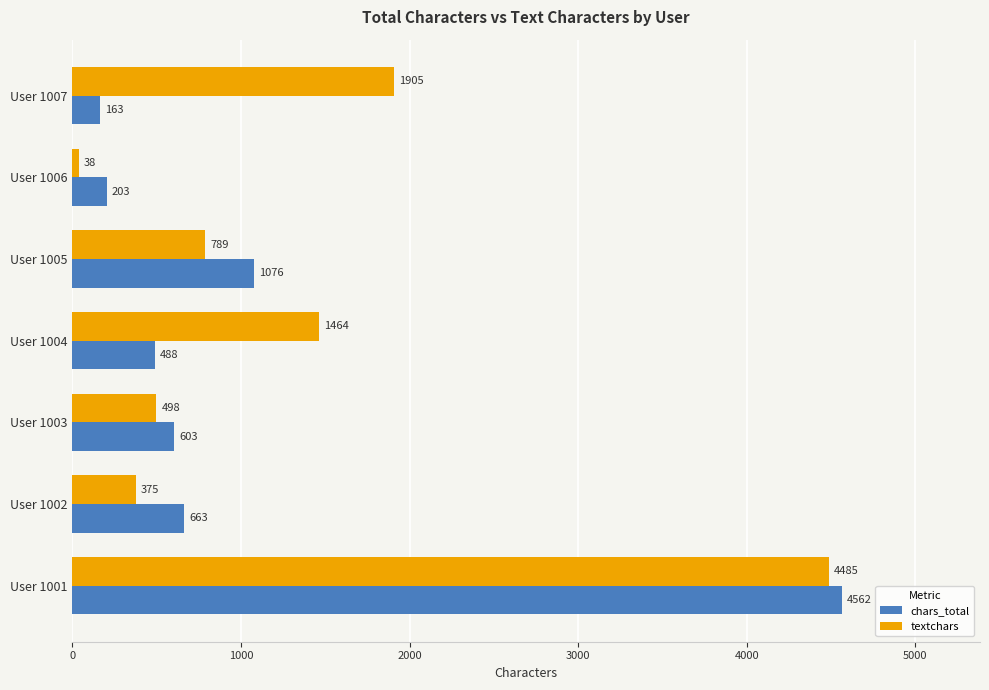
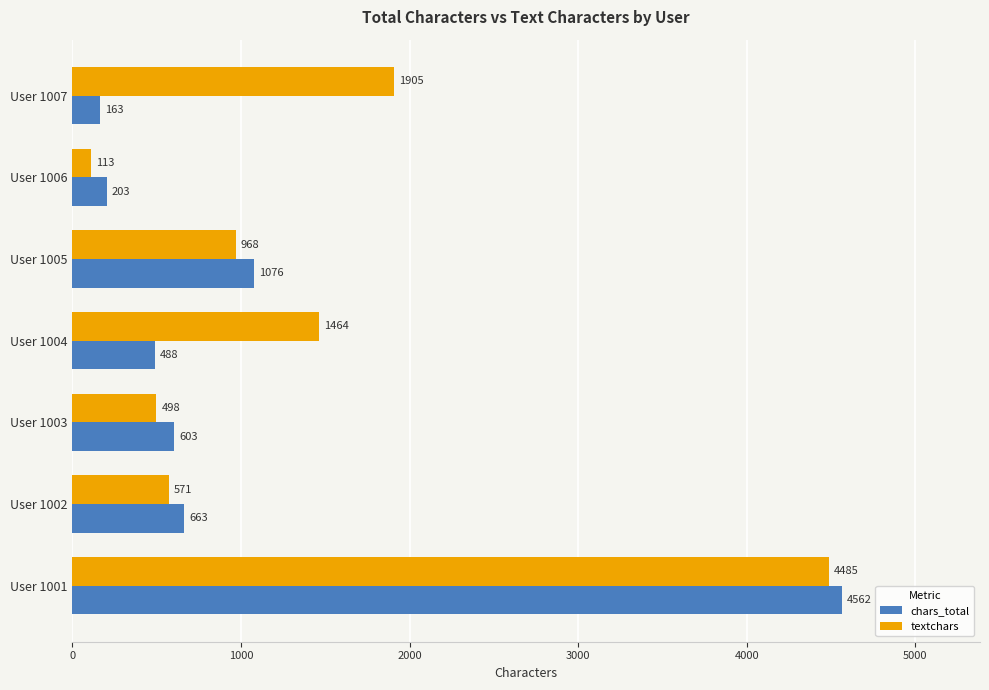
textchars, User 1006: 38 -> 113
textchars, User 1005: 789 -> 968
textchars, User 1002: 375 -> 571
